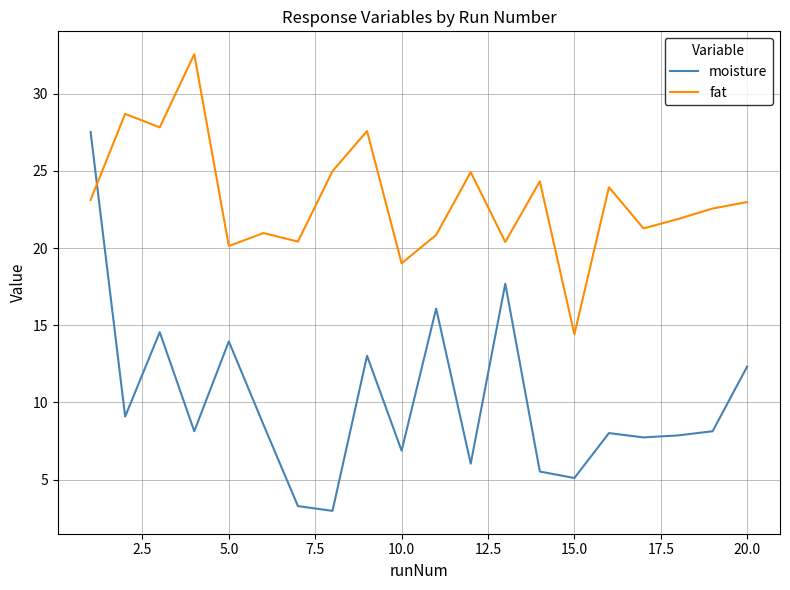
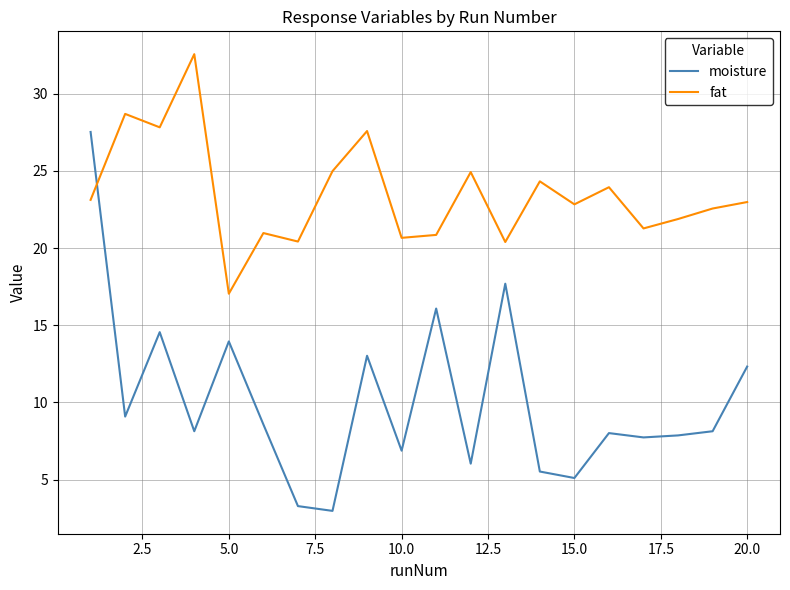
fat, 5.0: 20.1 -> 17.0
fat, 10.0: 19.0 -> 20.7
fat, 15.0: 14.4 -> 22.8
